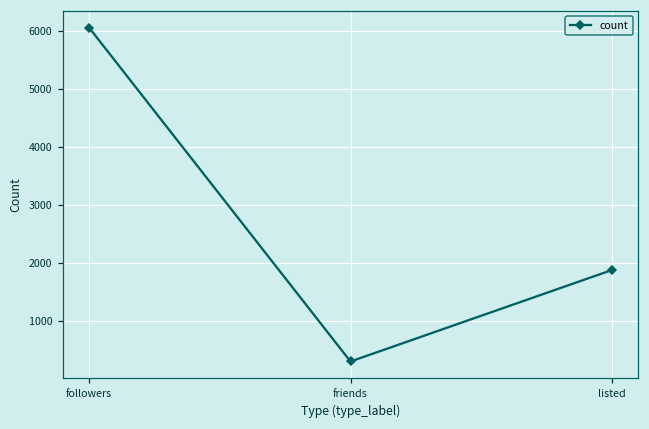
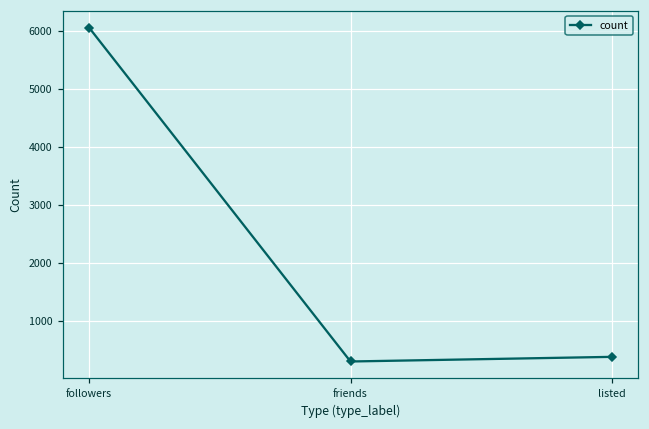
listed: 1900 -> 400
